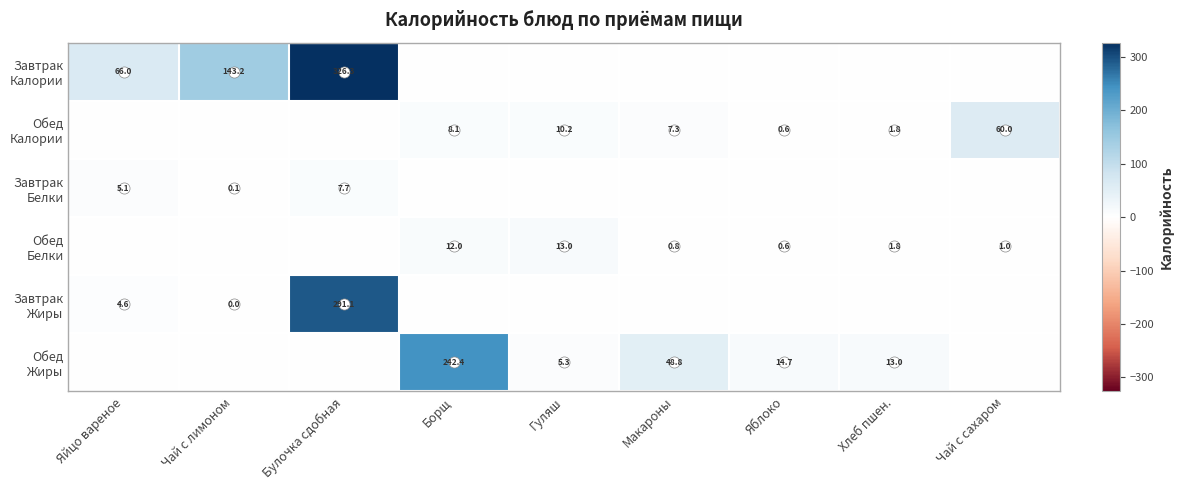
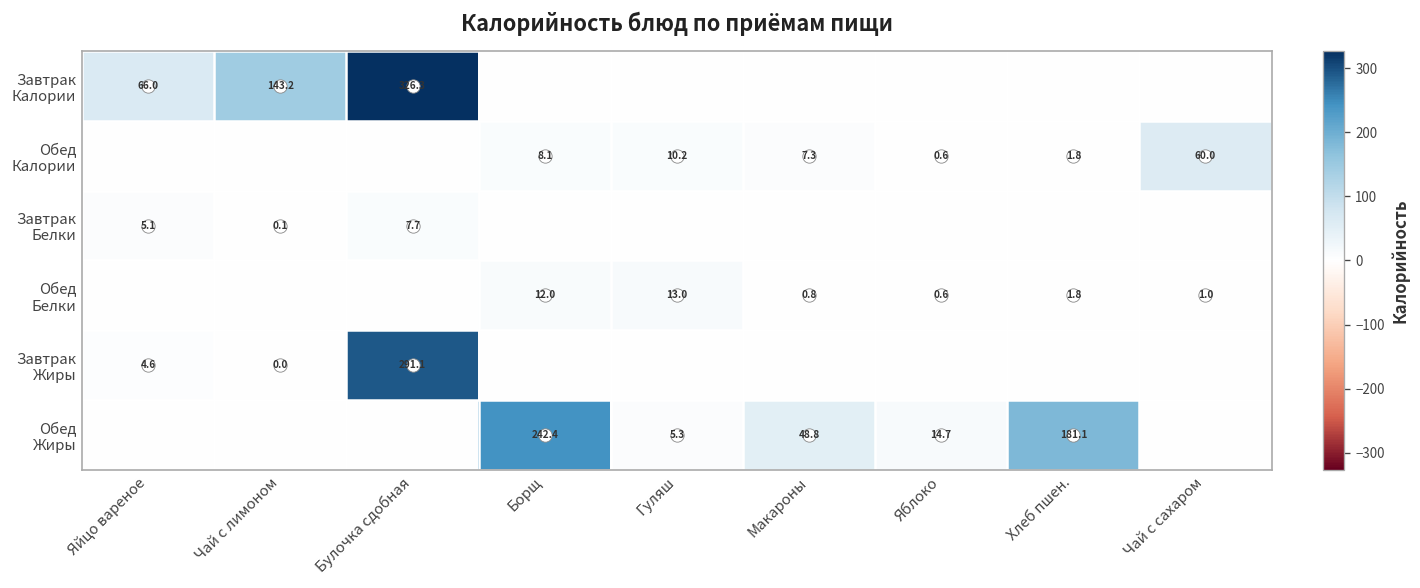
Обед Жиры, Хлеб пшен.: 13.0 -> 181.1
